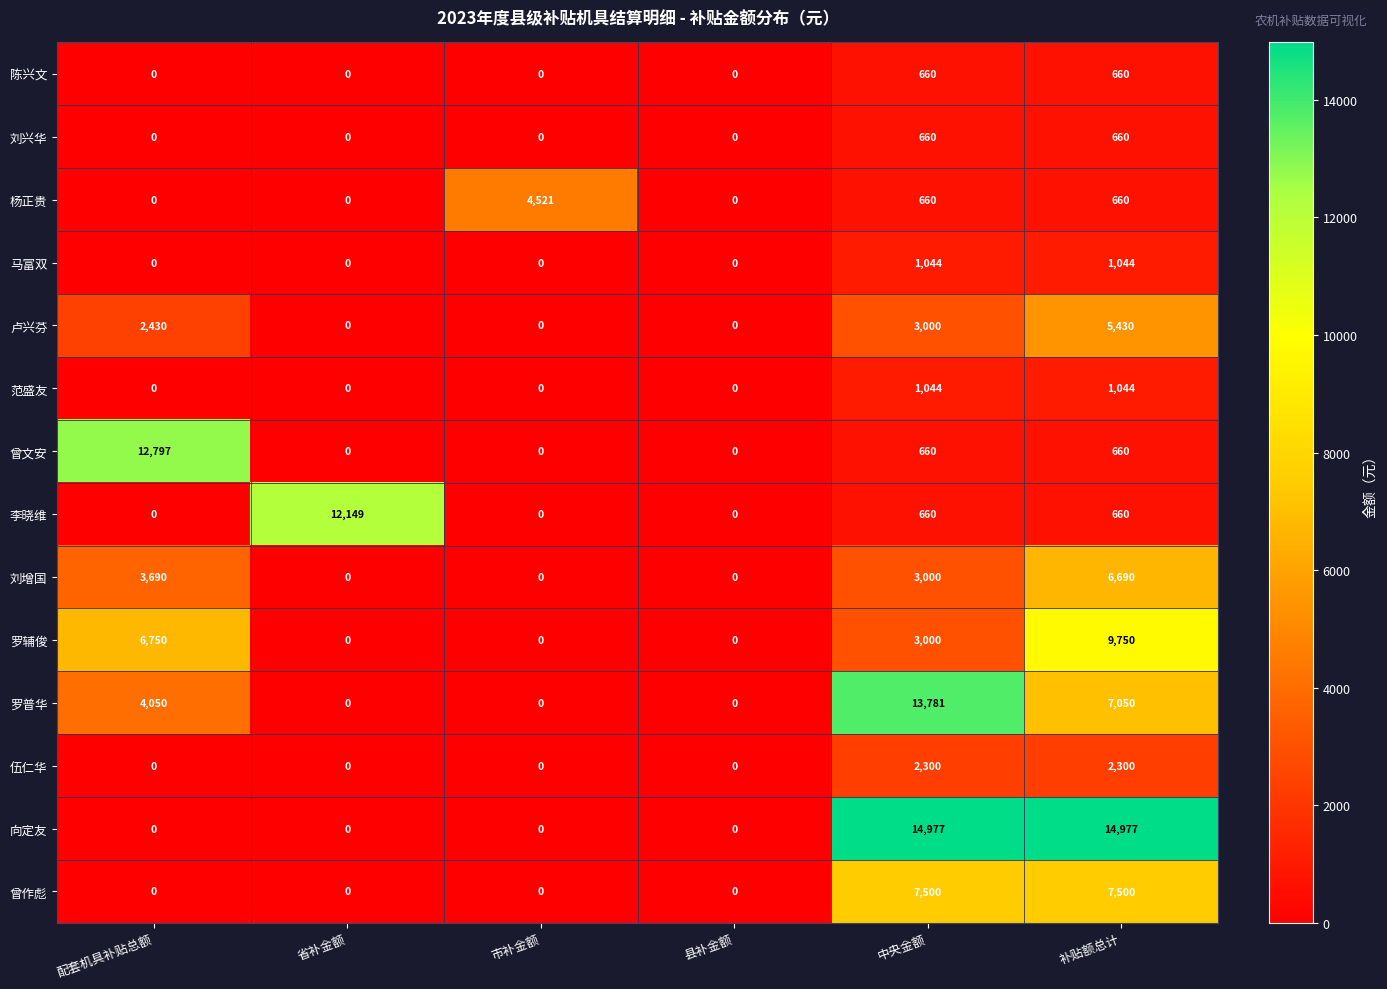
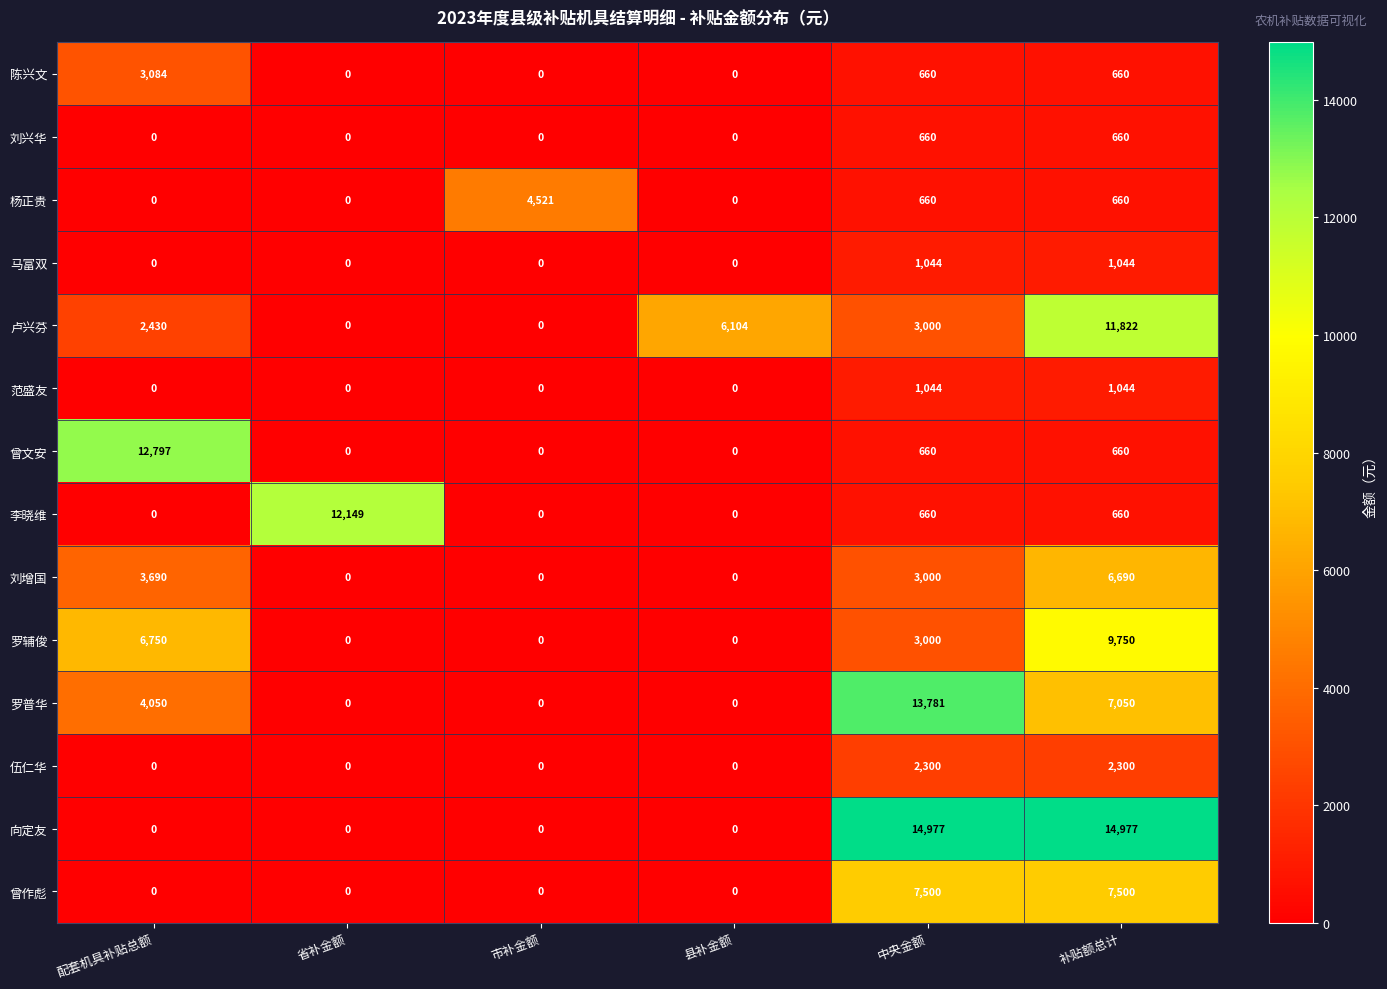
陈兴文, 配套机具补贴总额: 0 -> 3,084
卢兴芬, 县补金额: 0 -> 6,104
卢兴芬, 补贴额总计: 5,430 -> 11,822
